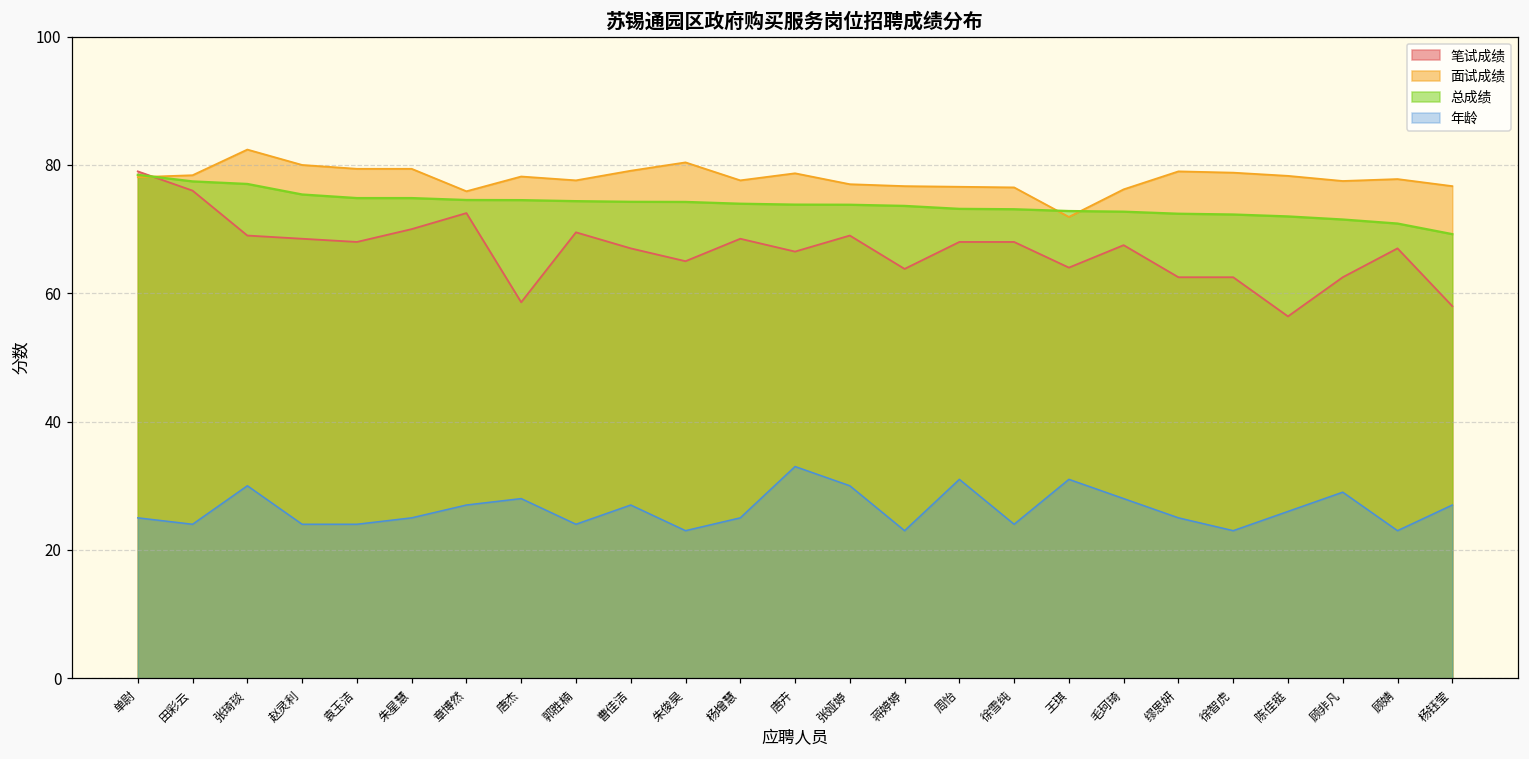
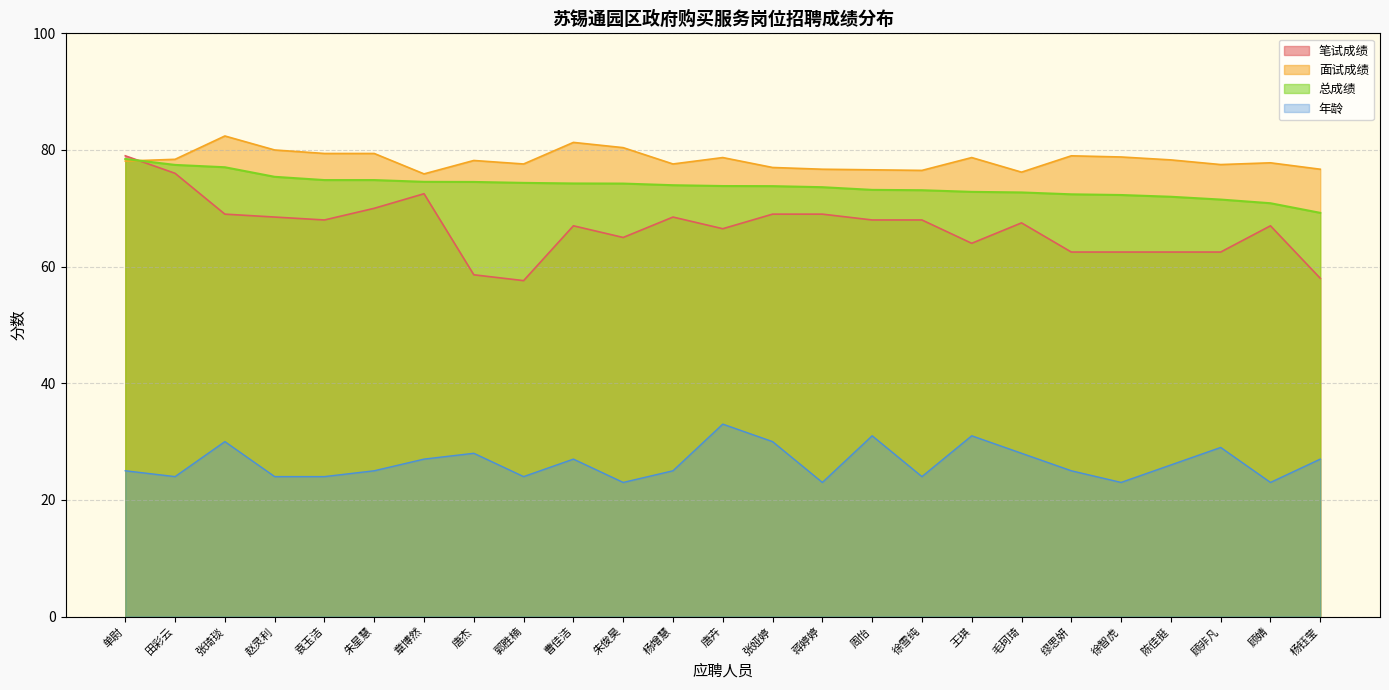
笔试成绩, 郭胜楠: 70 -> 58
面试成绩, 曹佳洁: 79 -> 81
笔试成绩, 蒋婷婷: 64 -> 69
面试成绩, 王琪: 72 -> 79
笔试成绩, 陈佳挺: 56 -> 63
